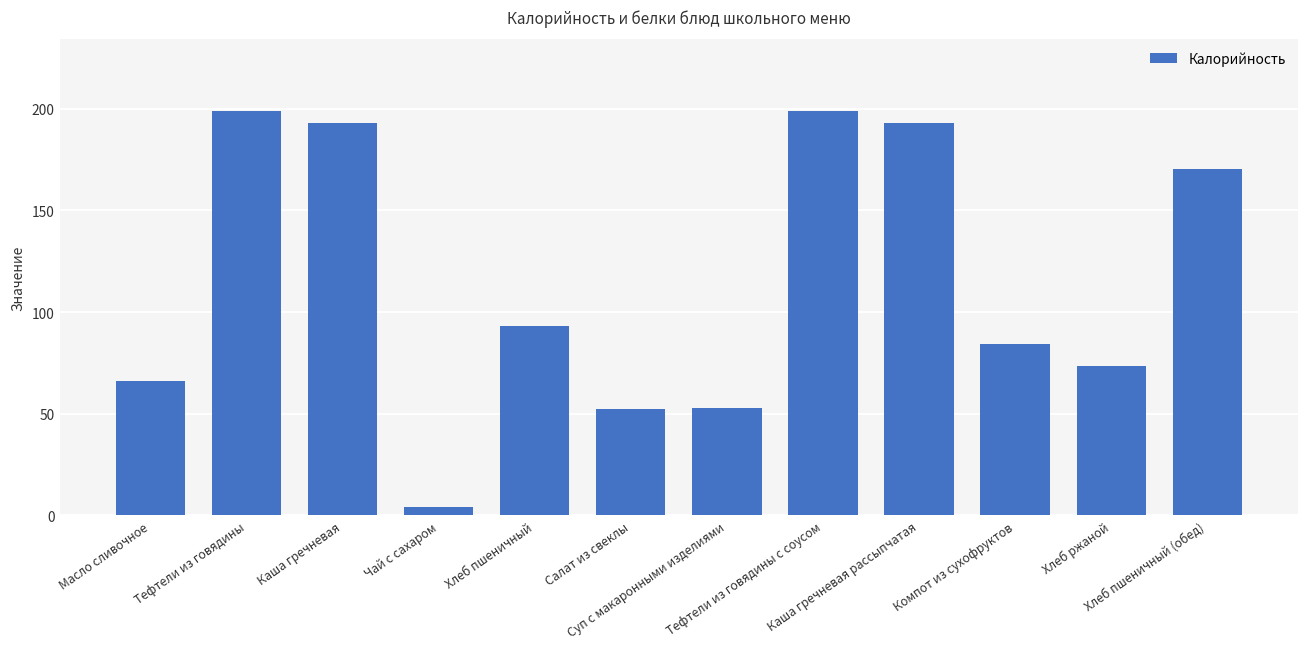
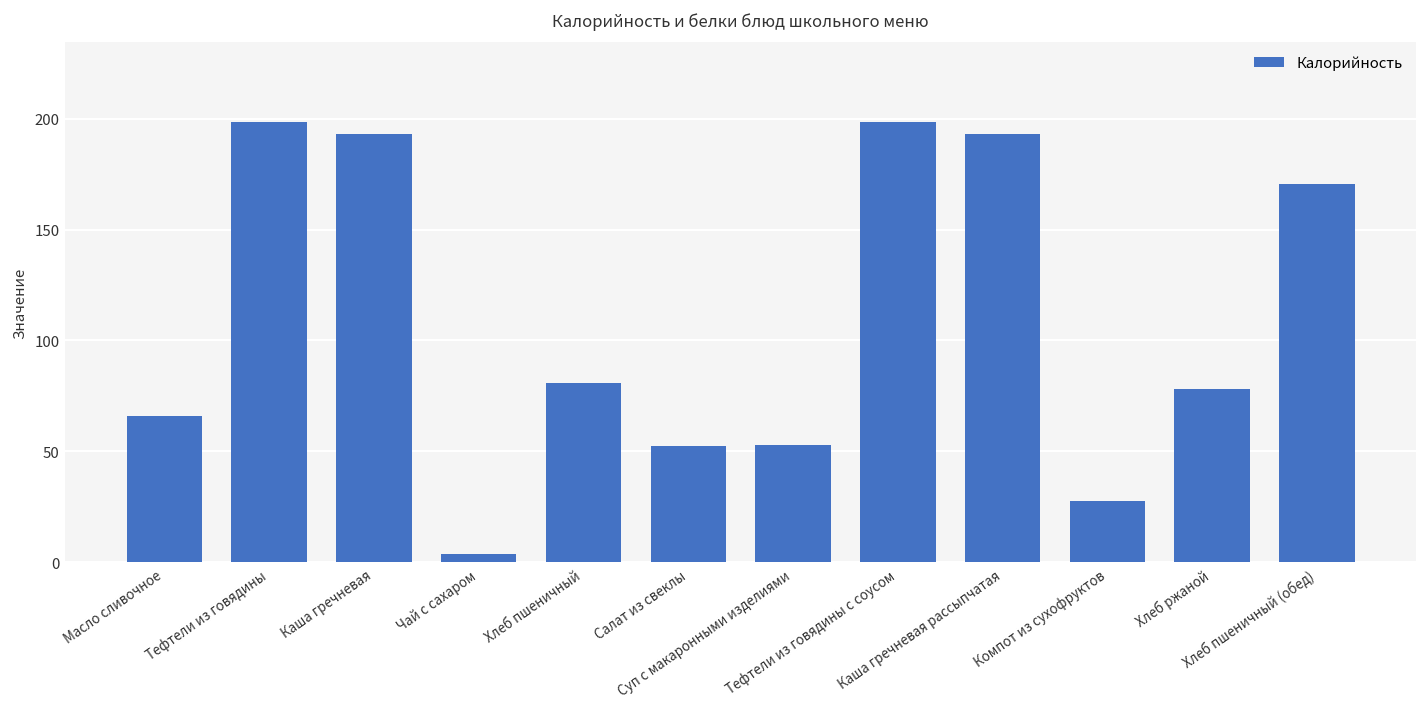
Хлеб пшеничный: 93 -> 81
Компот из сухофруктов: 84 -> 28
Хлеб ржаной: 74 -> 78
